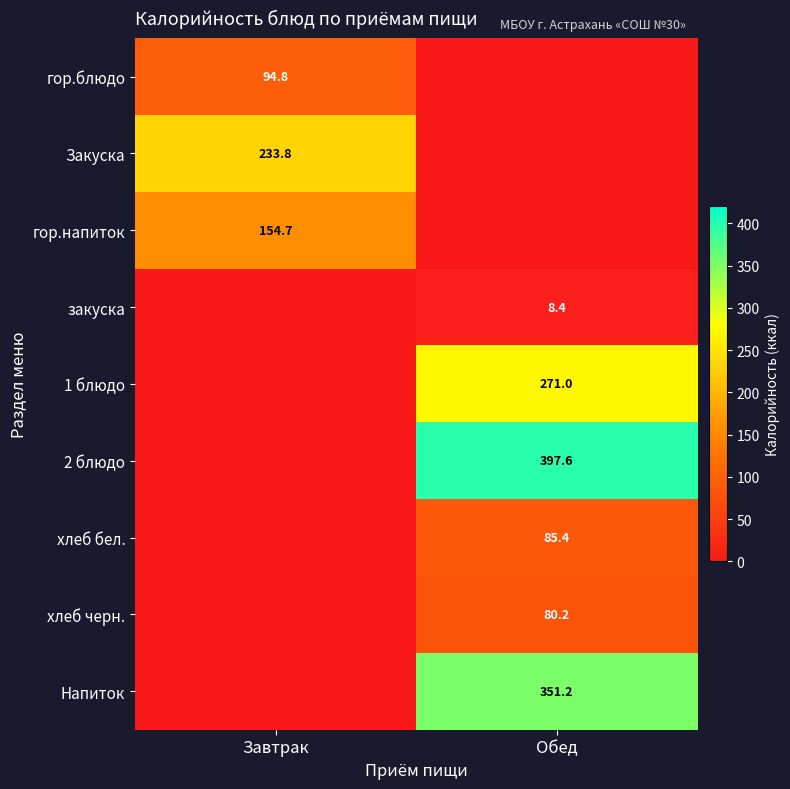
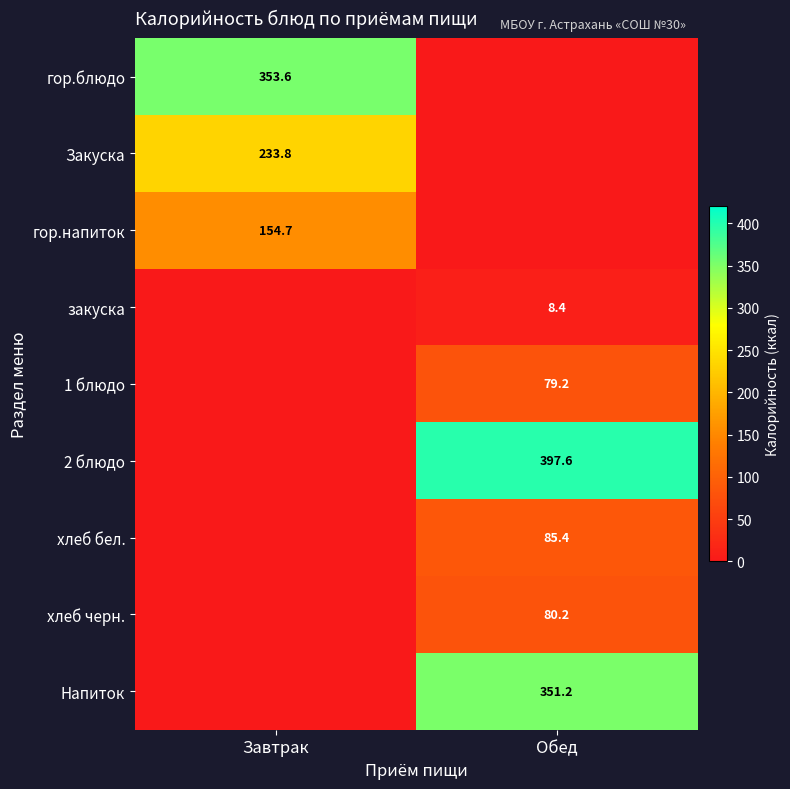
гор.блюдо, Завтрак: 94.8 -> 353.6
1 блюдо, Обед: 271.0 -> 79.2
